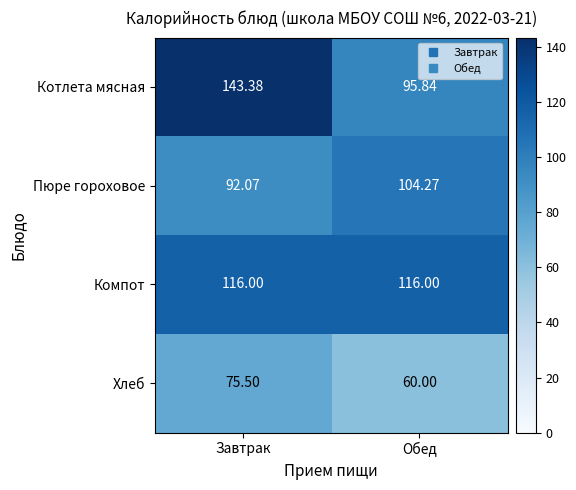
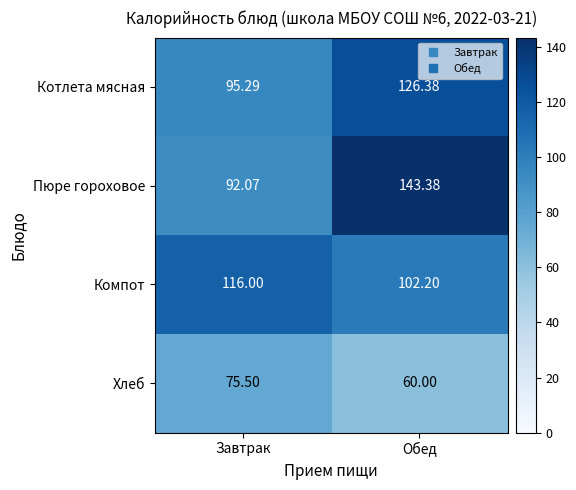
Котлета мясная, Завтрак: 143.38 -> 95.29
Котлета мясная, Обед: 95.84 -> 126.38
Пюре гороховое, Обед: 104.27 -> 143.38
Компот, Обед: 116.00 -> 102.20
